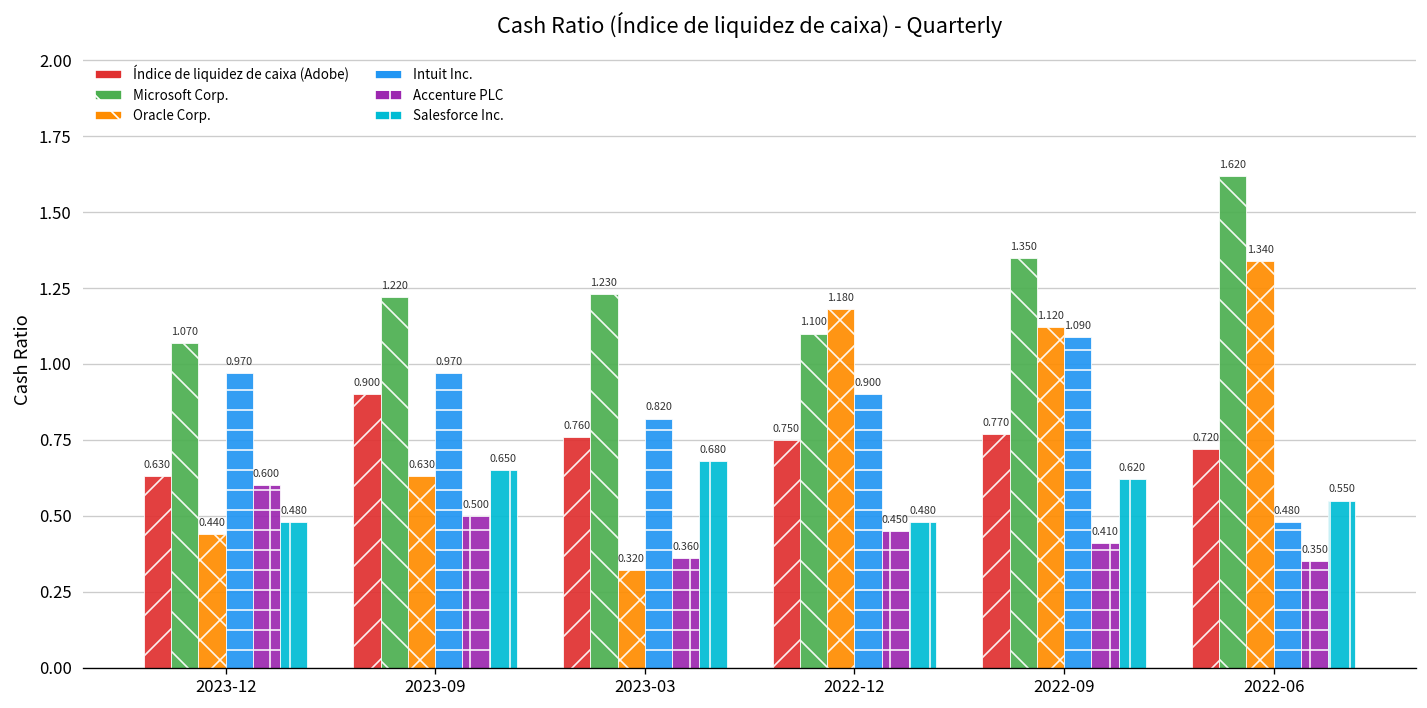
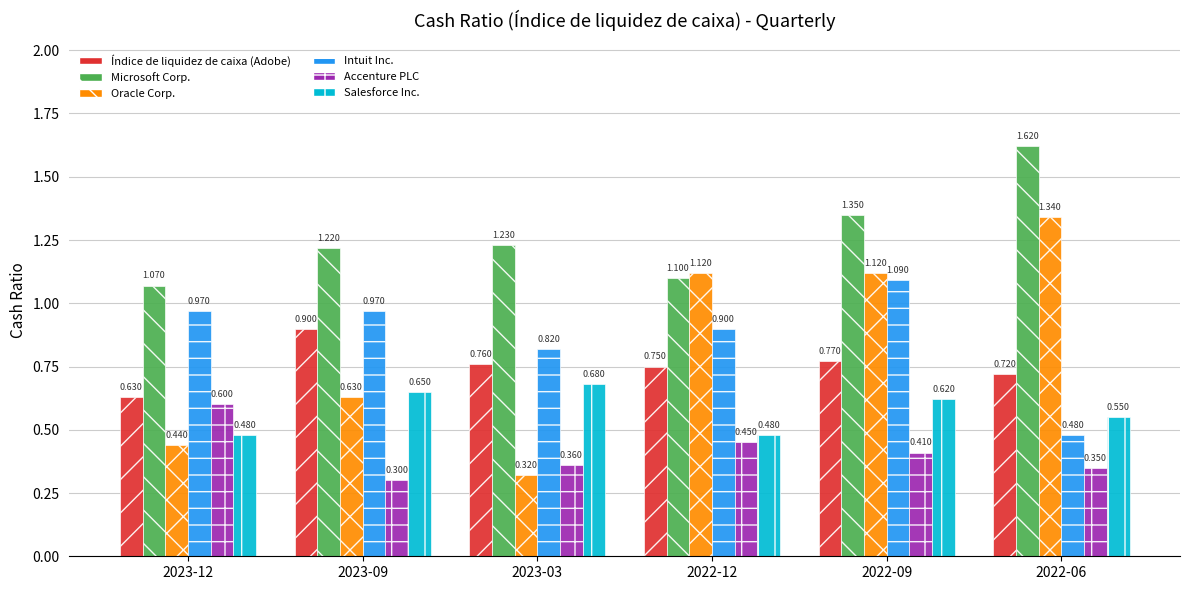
Accenture PLC, 2023-09: 0.500 -> 0.300
Oracle Corp., 2022-12: 1.180 -> 1.120
